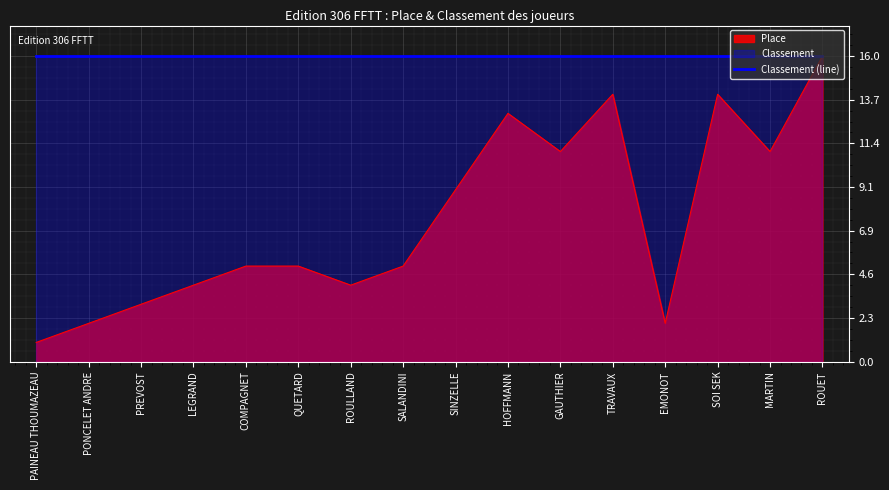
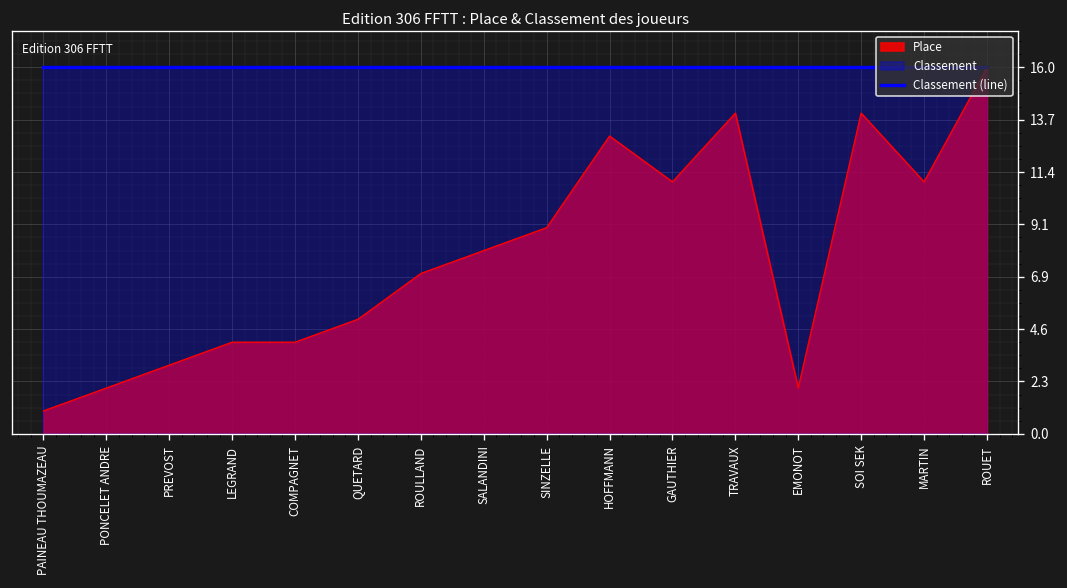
Place, COMPAGNET: 5 -> 4
Place, ROULLAND: 4 -> 7
Place, SALANDINI: 5 -> 8
